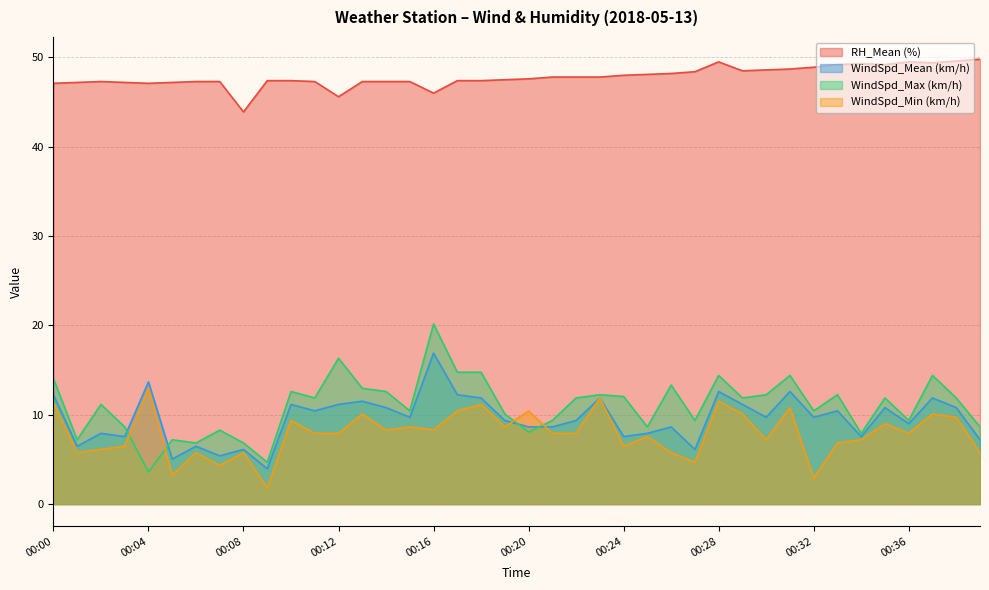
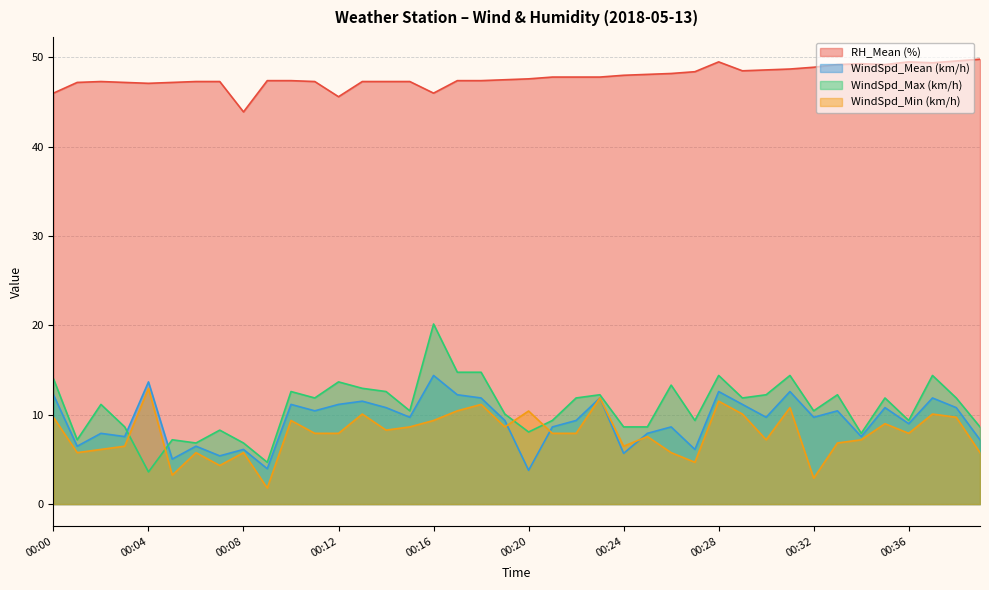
RH_Mean (%), 00:00: 47 -> 46
WindSpd_Min (km/h), 00:00: 11 -> 10
WindSpd_Max (km/h), 00:12: 16 -> 14
WindSpd_Mean (km/h), 00:16: 17 -> 14
WindSpd_Min (km/h), 00:16: 8 -> 9
WindSpd_Mean (km/h), 00:20: 9 -> 4
WindSpd_Mean (km/h), 00:24: 8 -> 6
WindSpd_Max (km/h), 00:24: 12 -> 9
